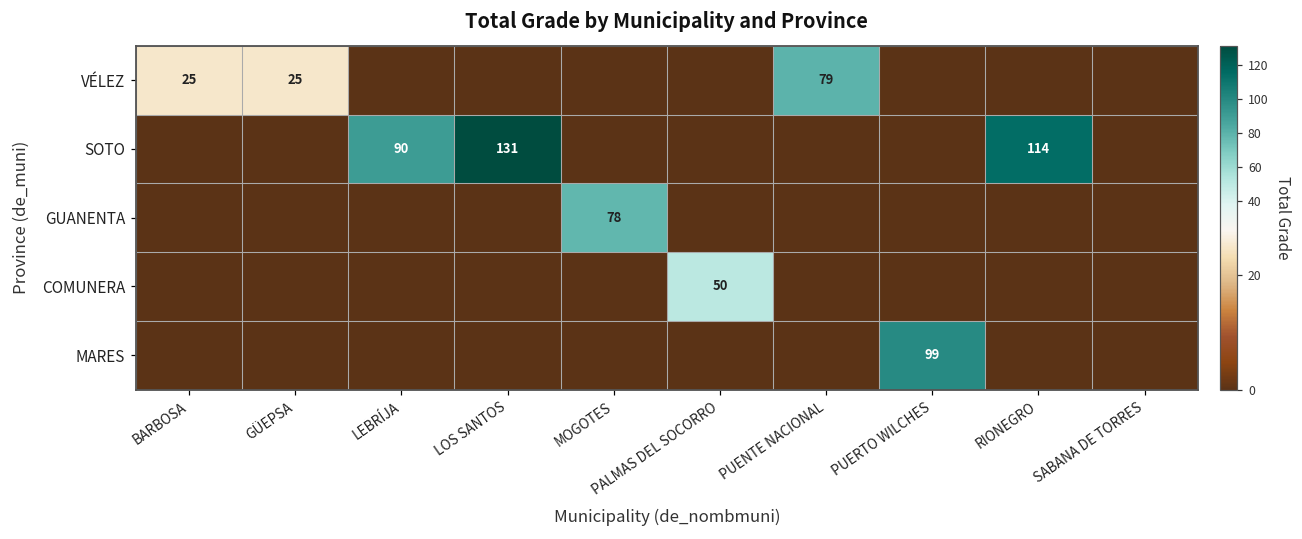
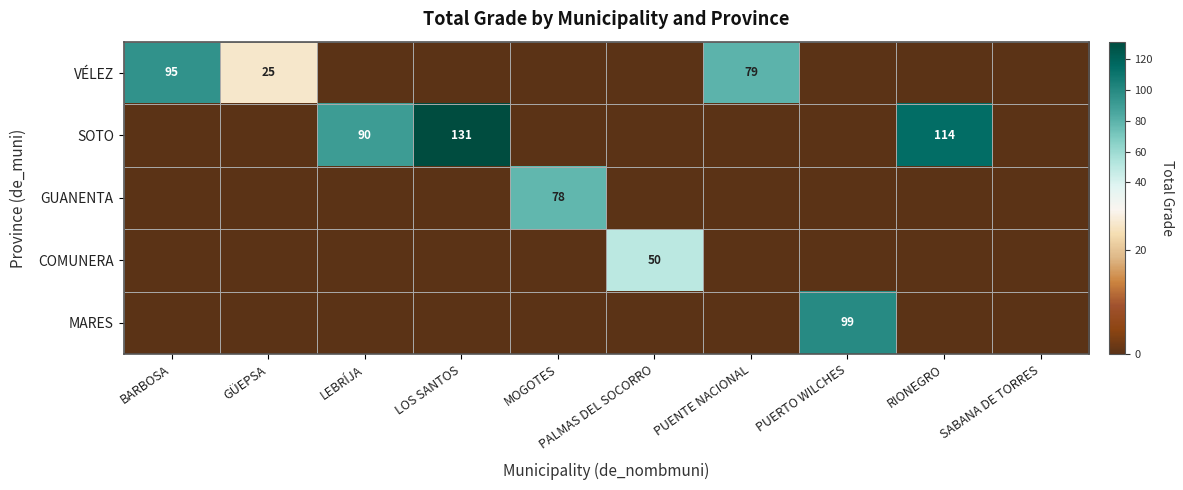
VÉLEZ, BARBOSA: 25 -> 95
